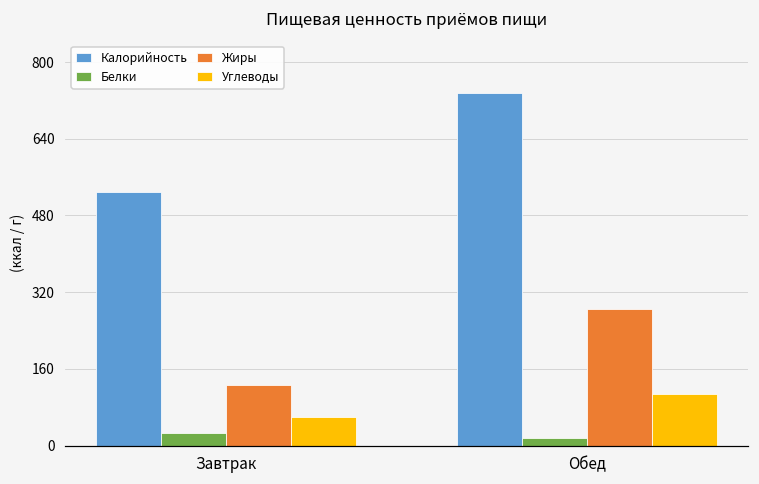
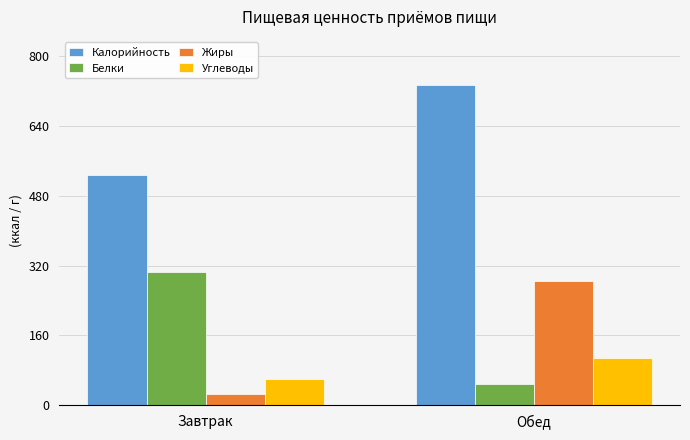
Белки, Завтрак: 30 -> 310
Жиры, Завтрак: 130 -> 30
Белки, Обед: 20 -> 50
